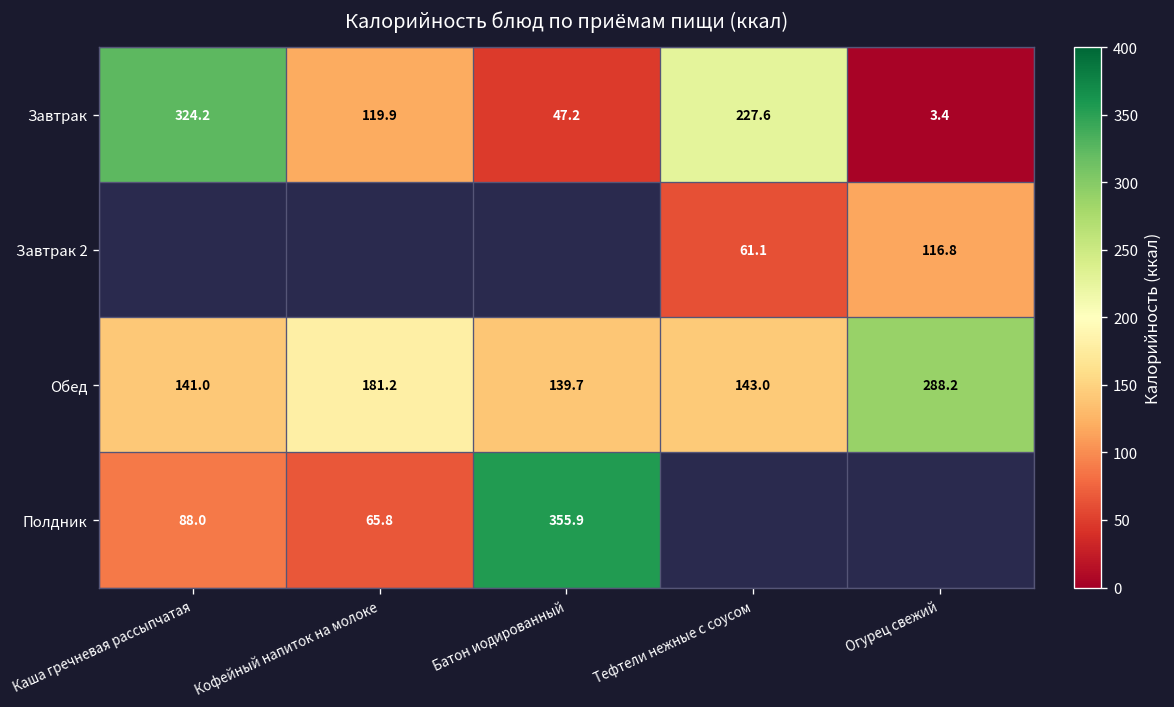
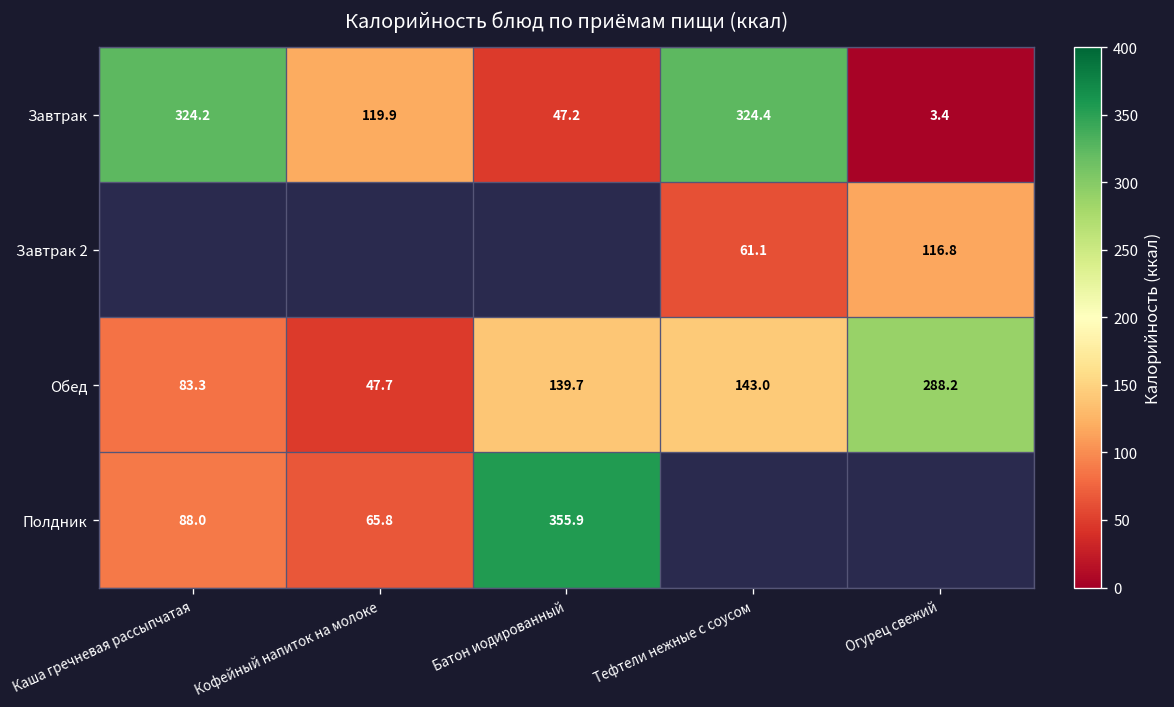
Завтрак, Тефтели нежные с соусом: 227.6 -> 324.4
Обед, Каша гречневая рассыпчатая: 141.0 -> 83.3
Обед, Кофейный напиток на молоке: 181.2 -> 47.7
